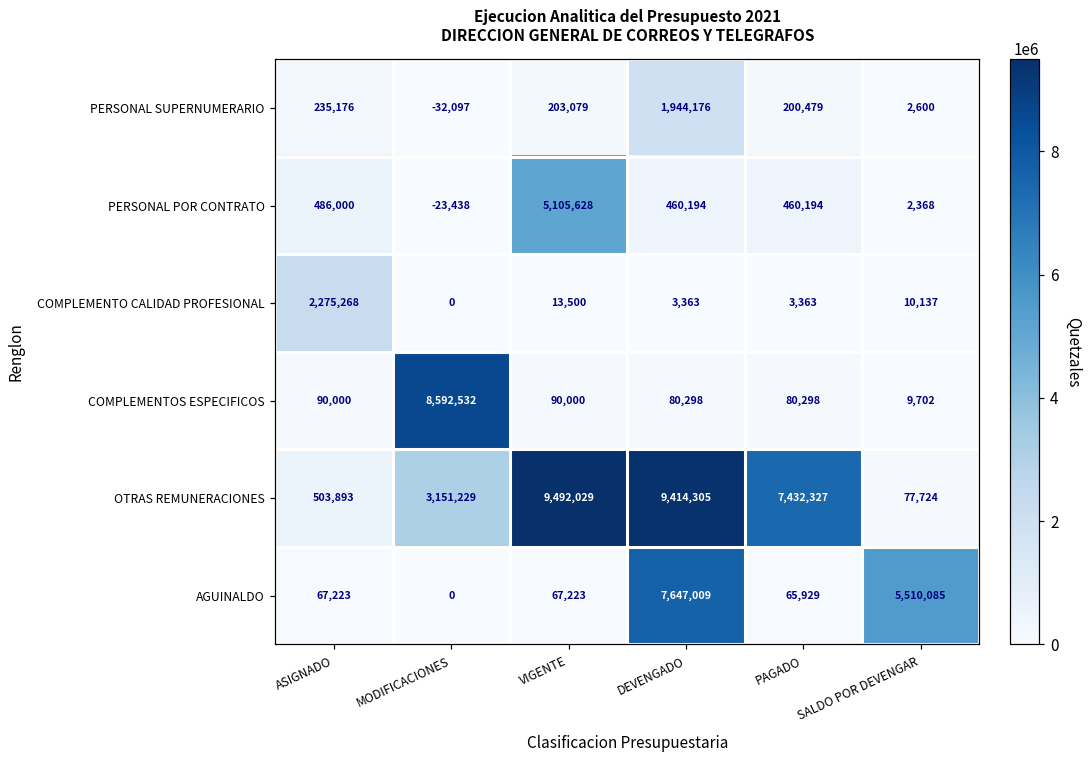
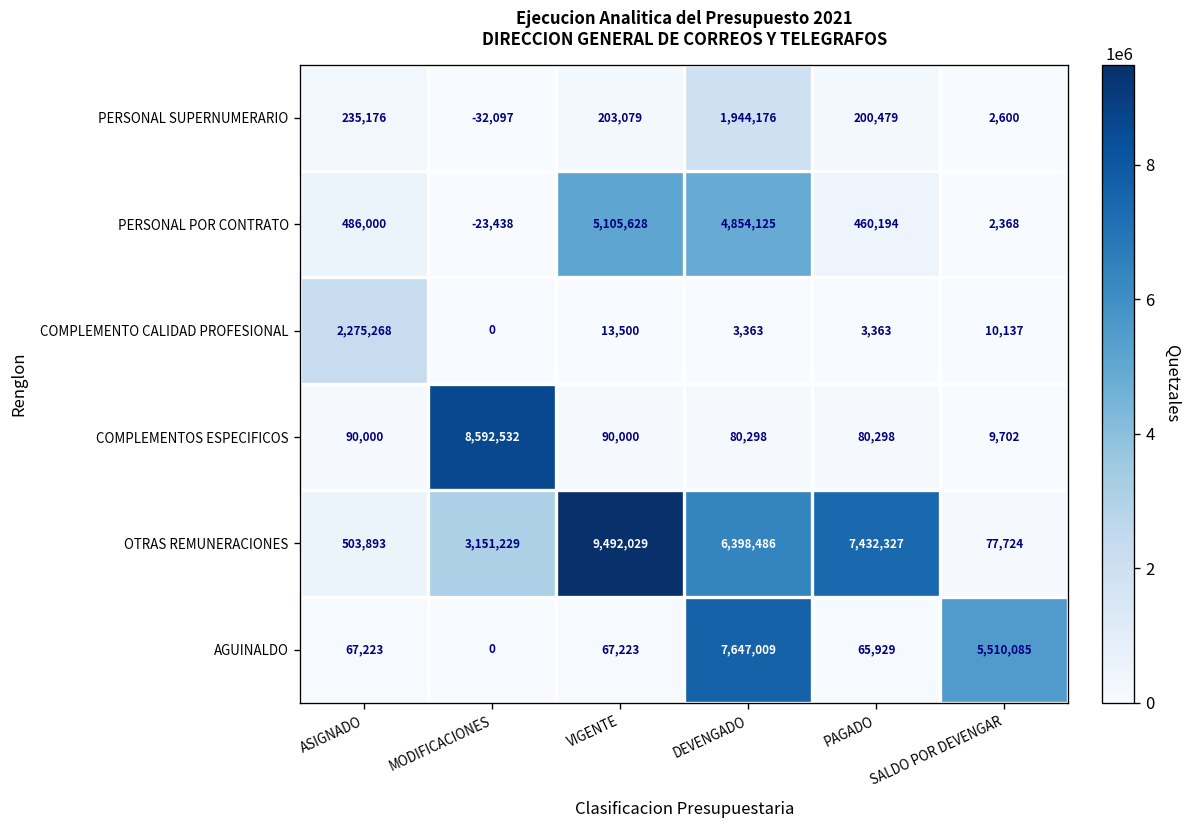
PERSONAL POR CONTRATO, DEVENGADO: 460,194 -> 4,854,125
OTRAS REMUNERACIONES, DEVENGADO: 9,414,305 -> 6,398,486
